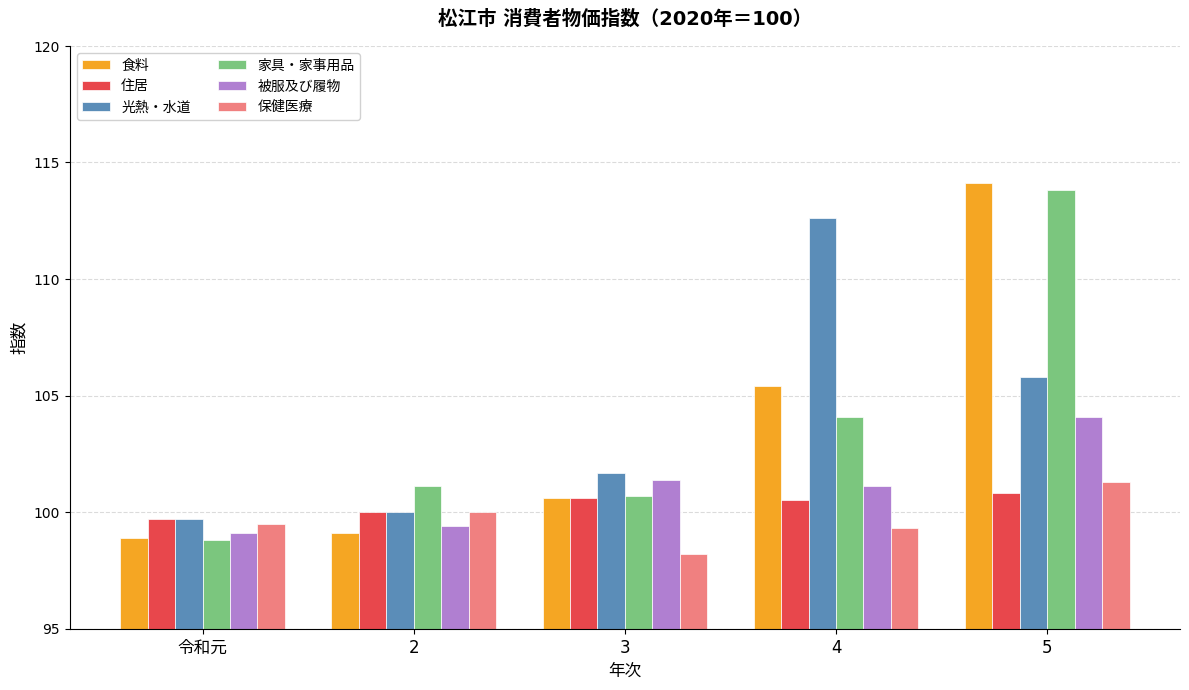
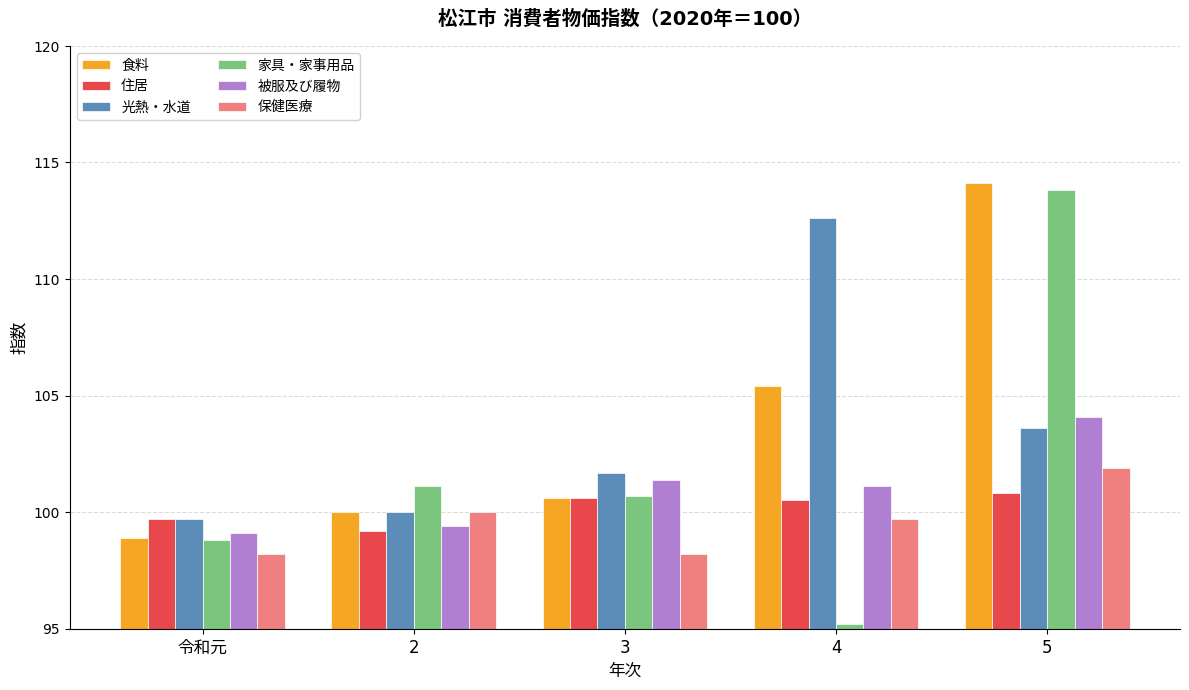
保健医療, 令和元: 99.5 -> 98.2
食料, 2: 99.1 -> 100.0
住居, 2: 100.0 -> 99.2
家具・家事用品, 4: 104.1 -> 95.2
保健医療, 4: 99.3 -> 99.7
光熱・水道, 5: 105.8 -> 103.6
保健医療, 5: 101.3 -> 101.9
